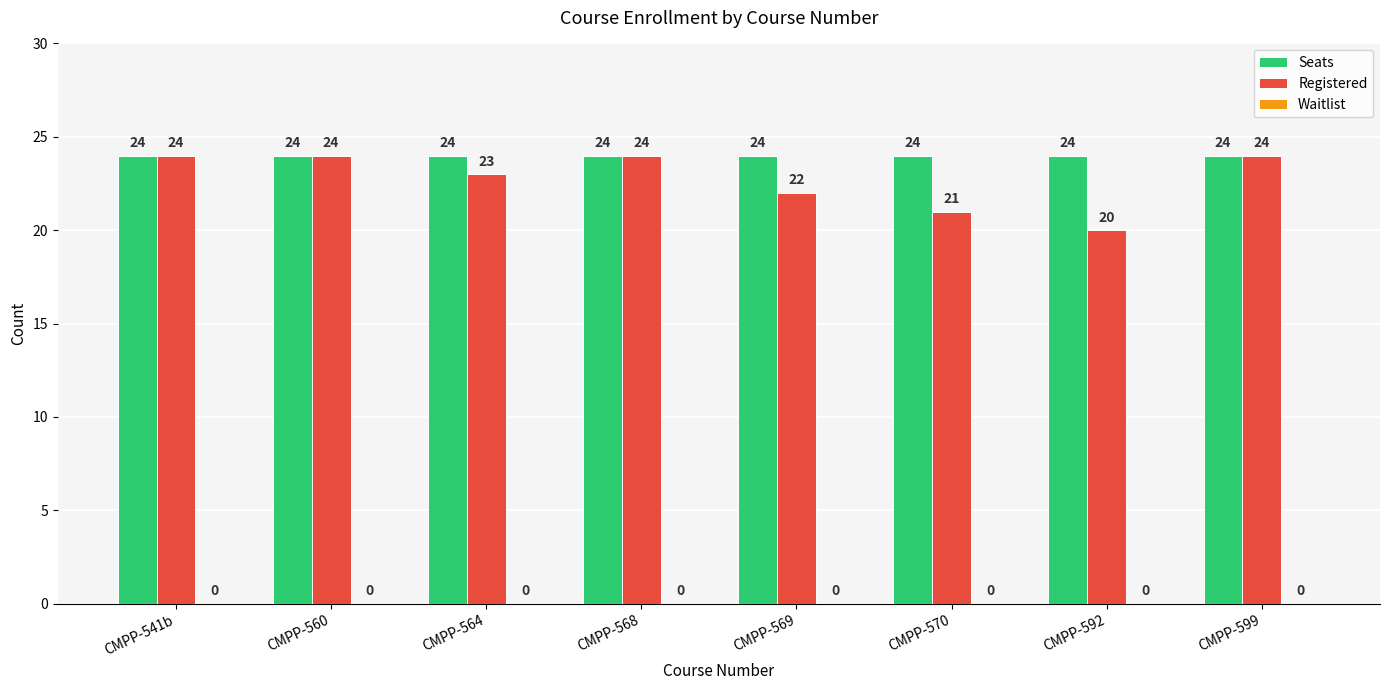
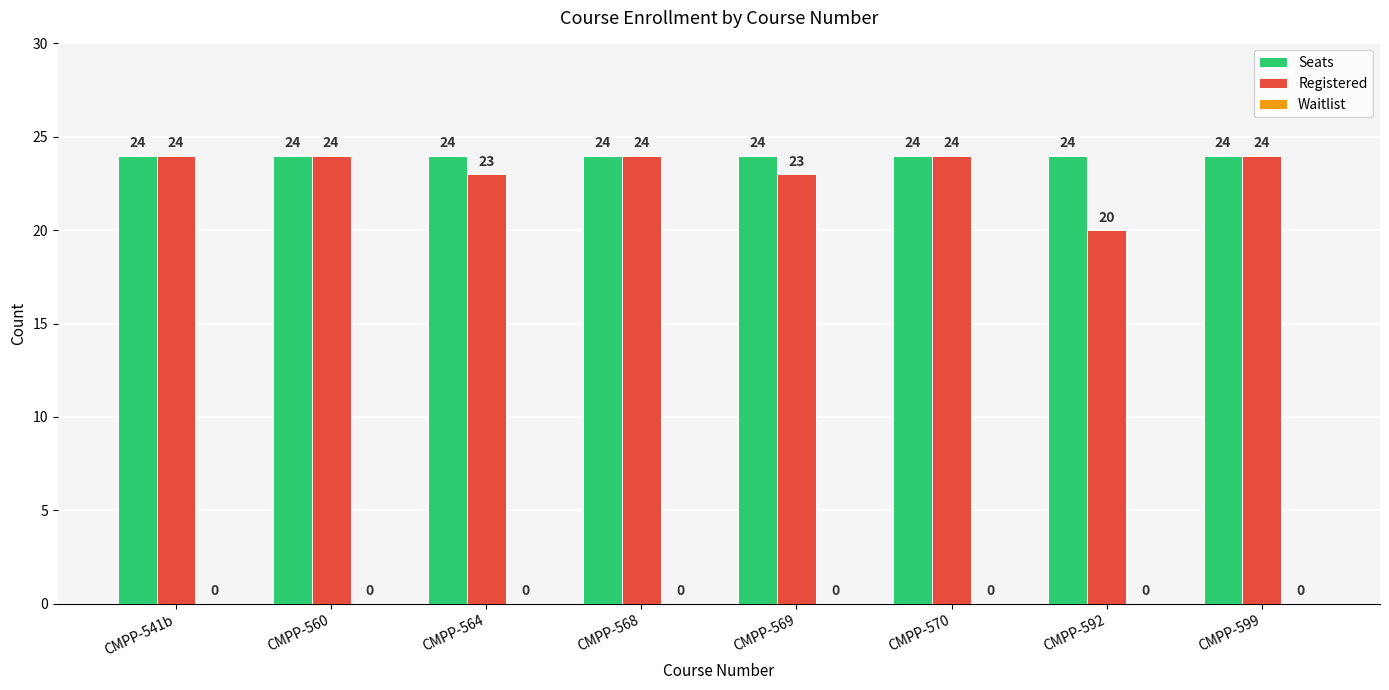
Registered, CMPP-569: 22 -> 23
Registered, CMPP-570: 21 -> 24
